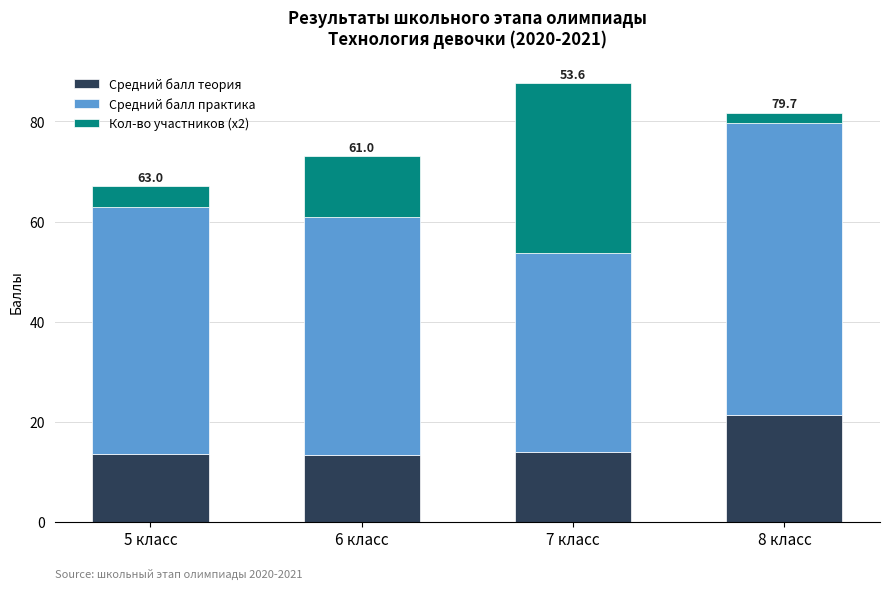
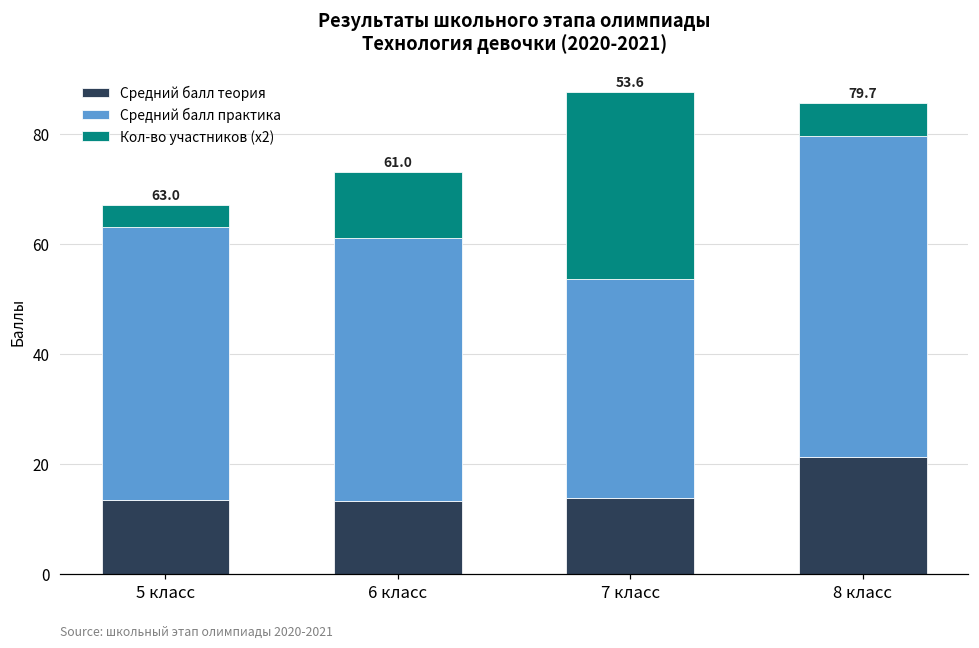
Кол-во участников (x2), 8 класс: 2 -> 6
